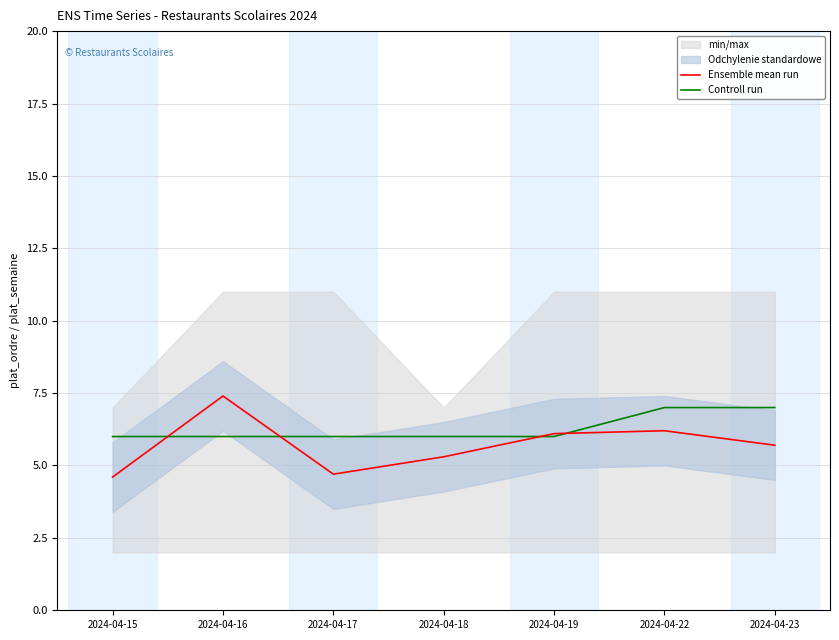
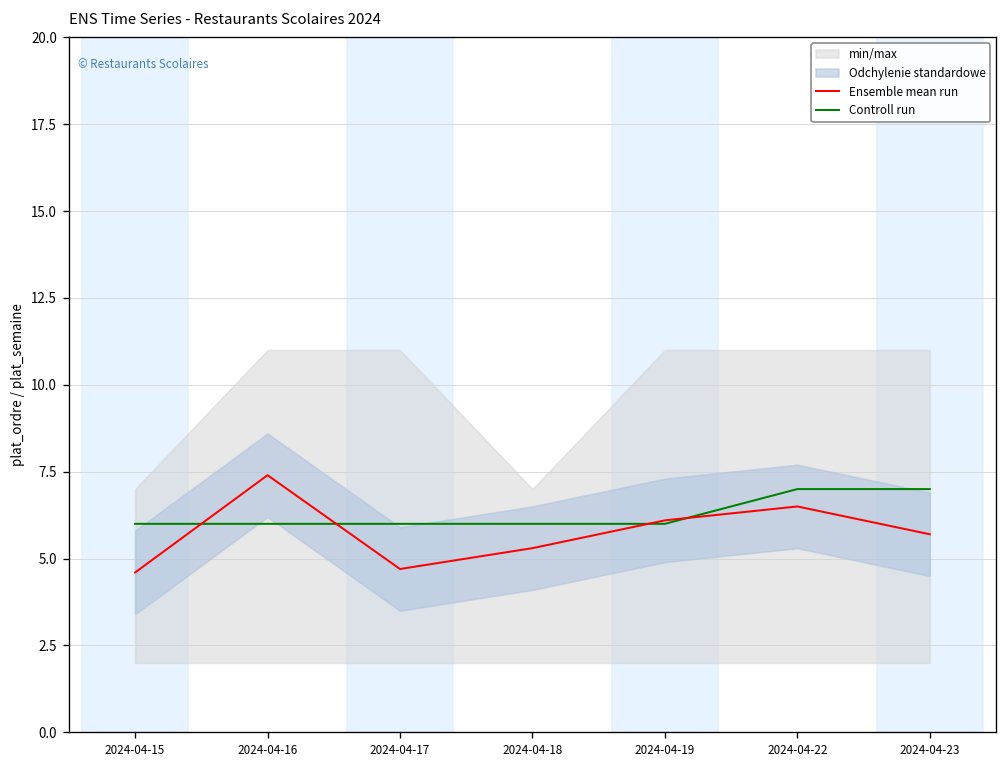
Ensemble mean run, 2024-04-22: 6.2 -> 6.5
